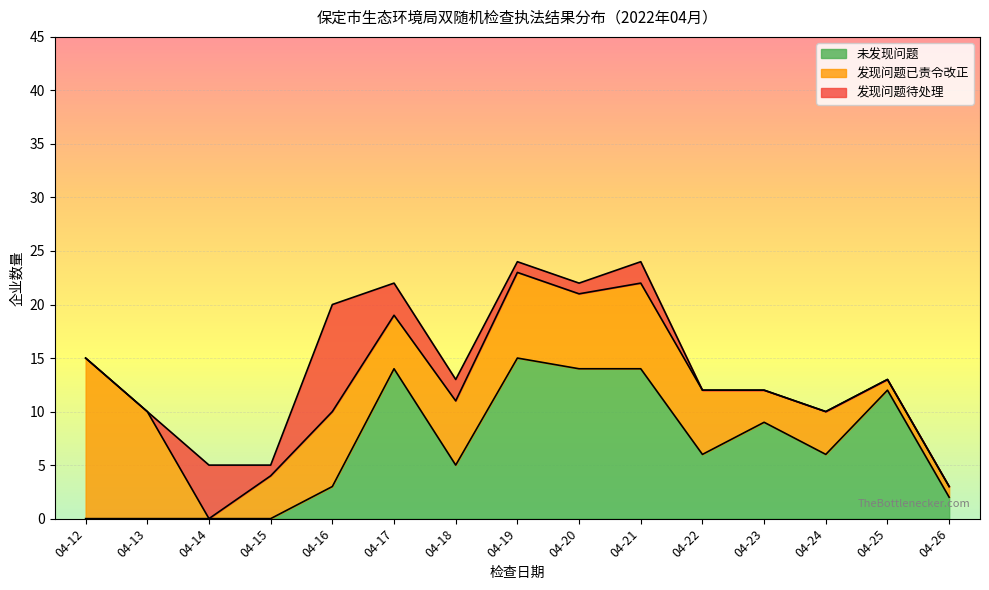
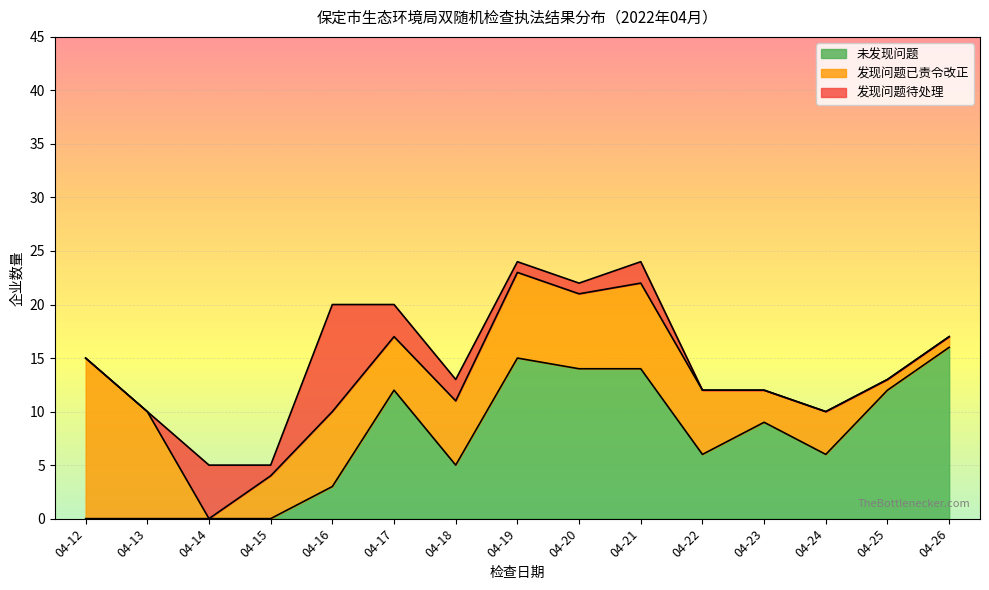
未发现问题, 04-17: 14 -> 12
未发现问题, 04-26: 2 -> 16
